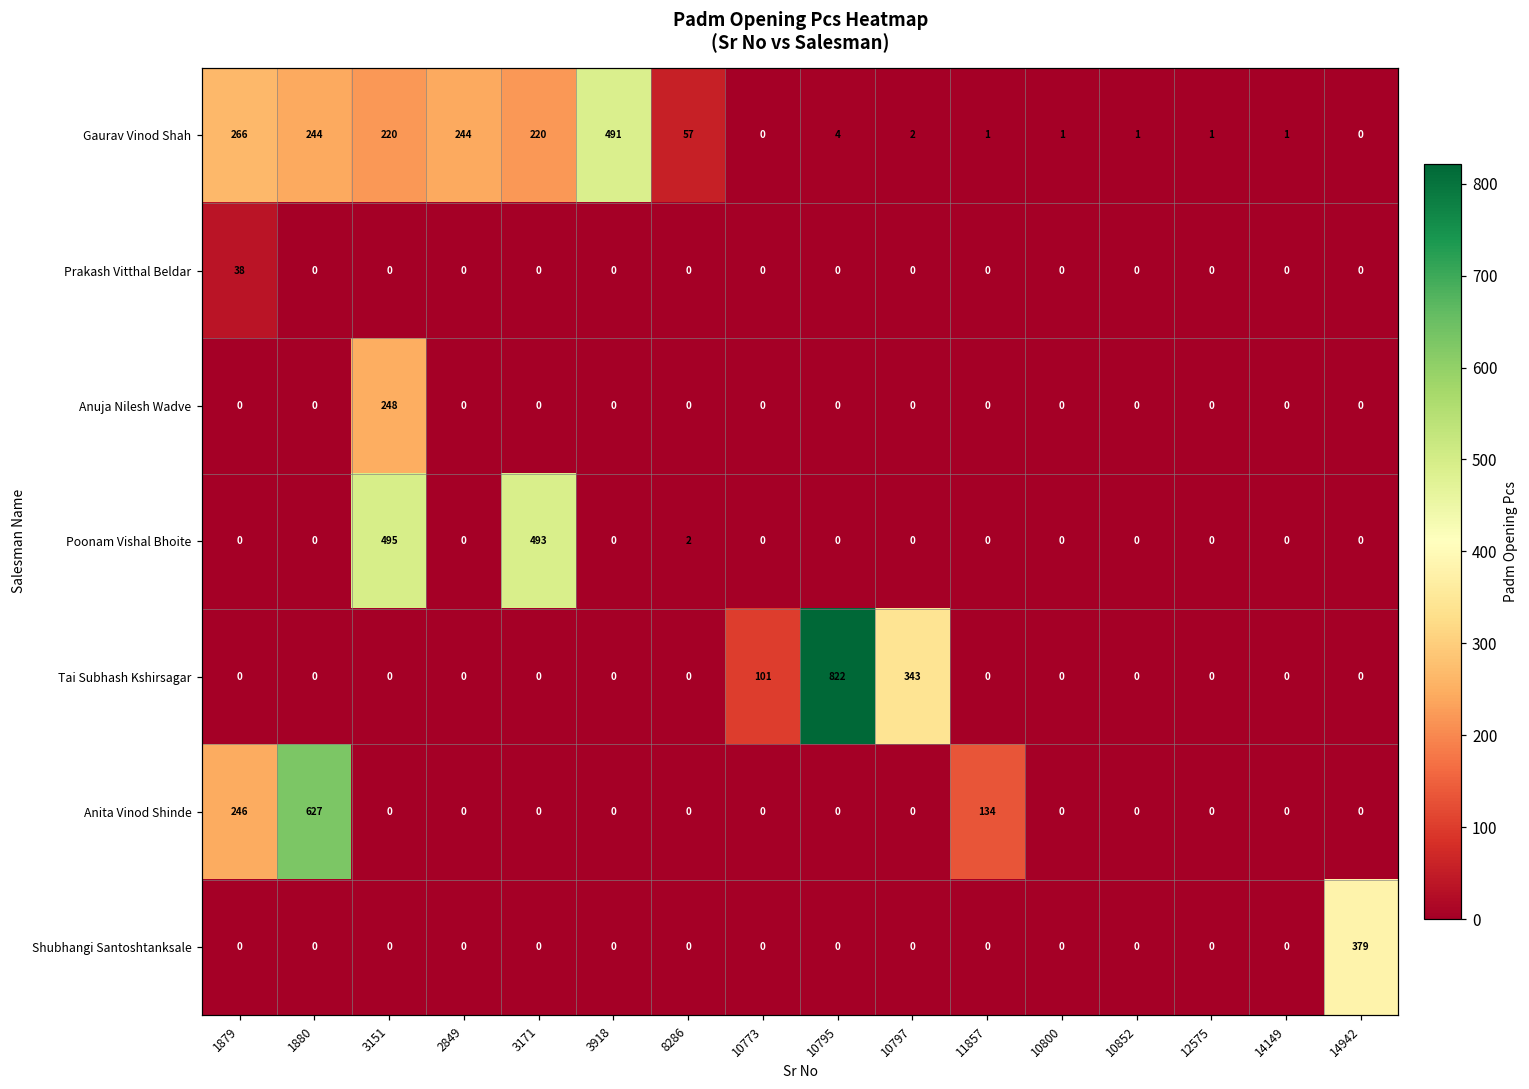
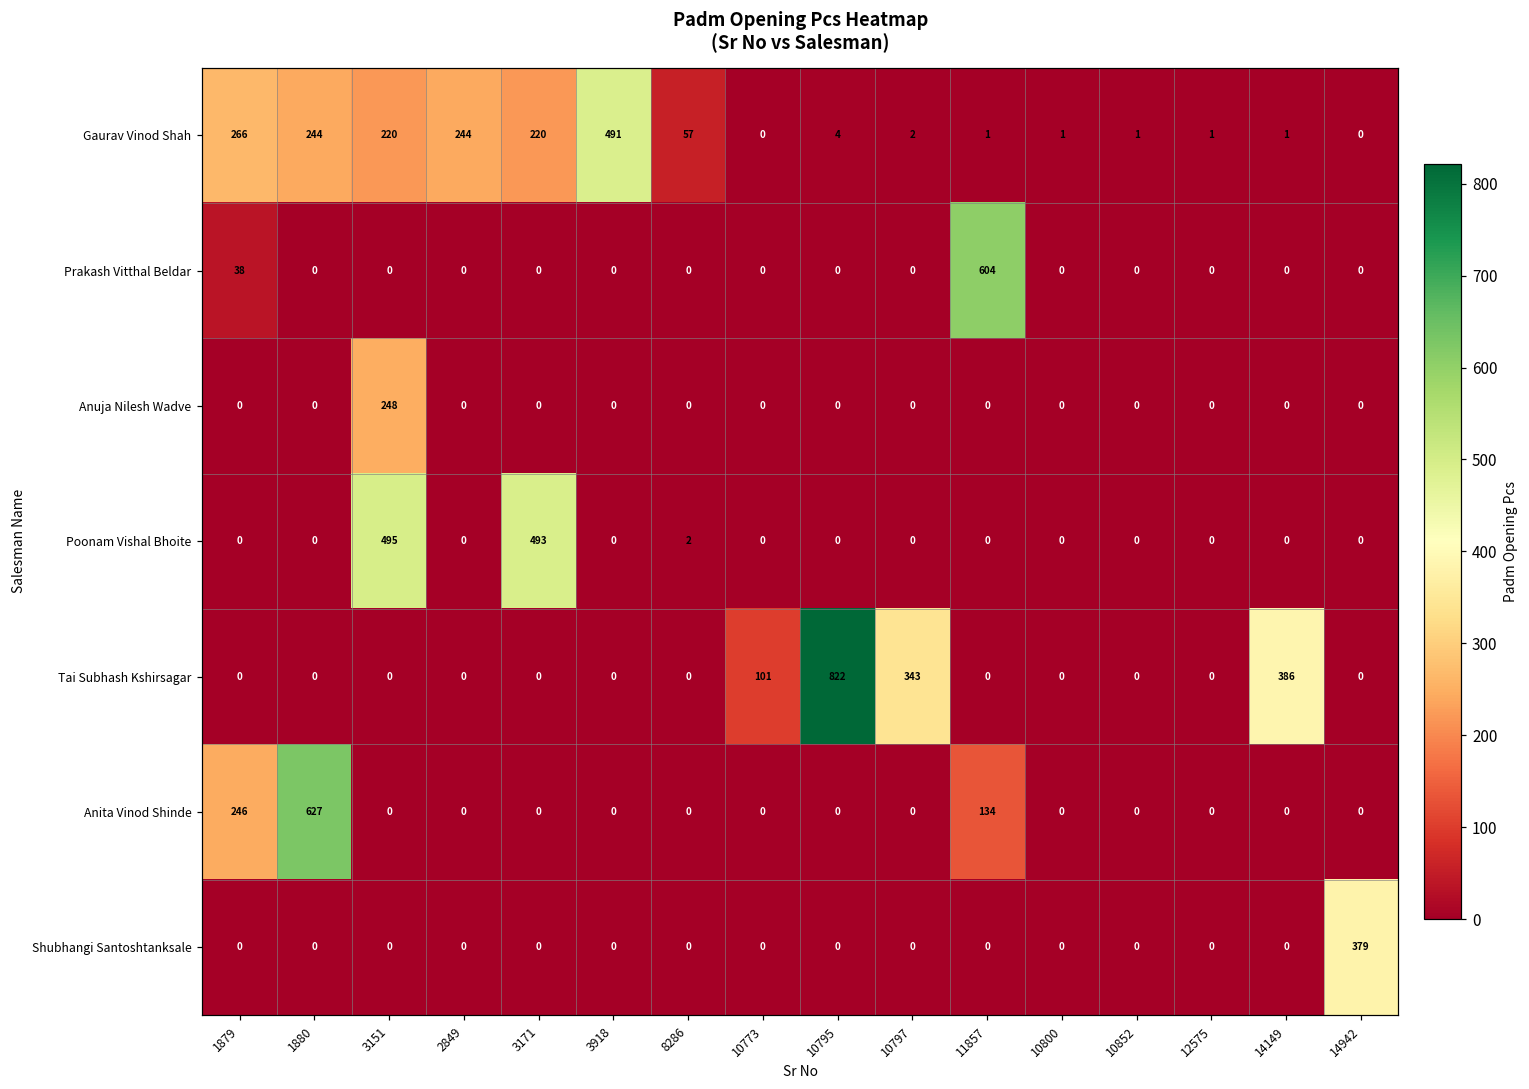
Prakash Vitthal Beldar, 11857: 0 -> 604
Tai Subhash Kshirsagar, 14149: 0 -> 386
